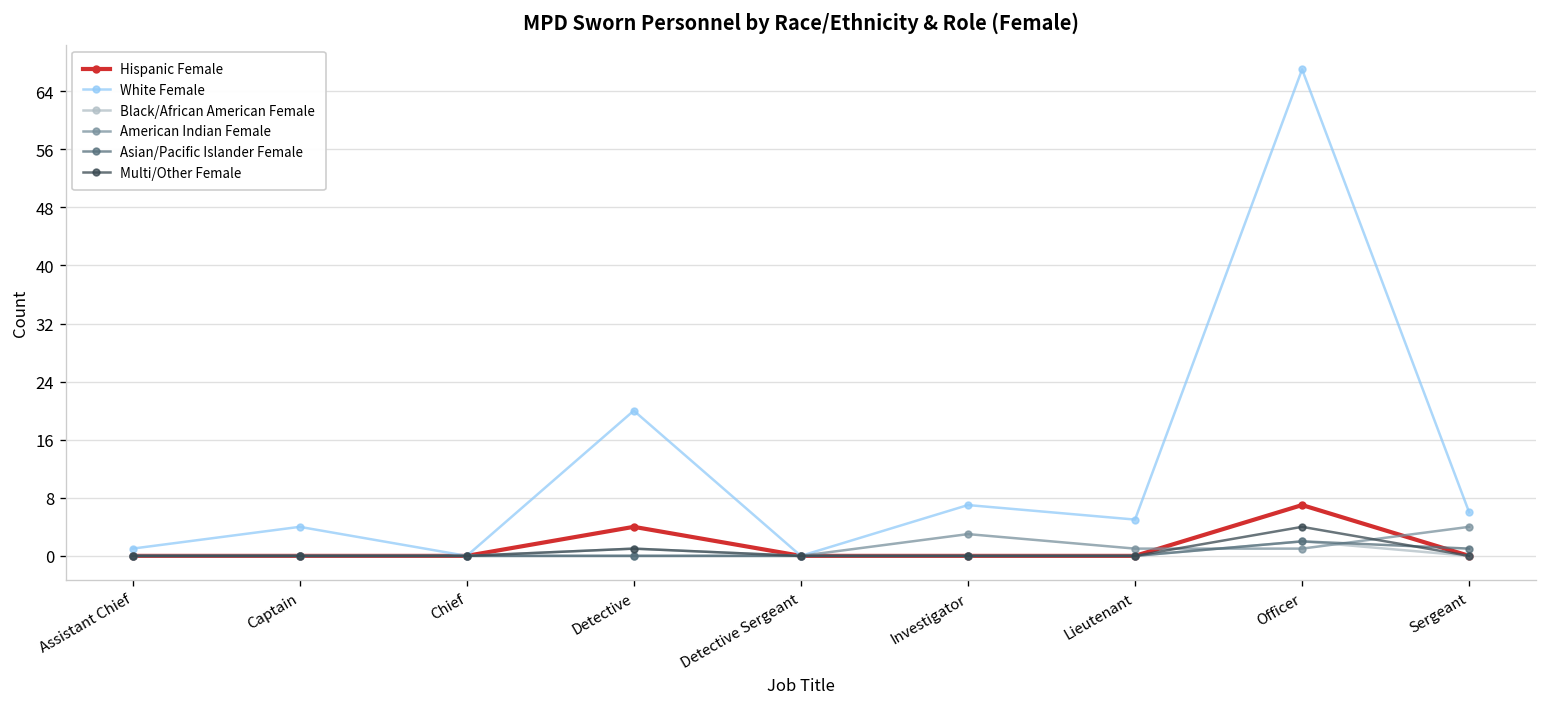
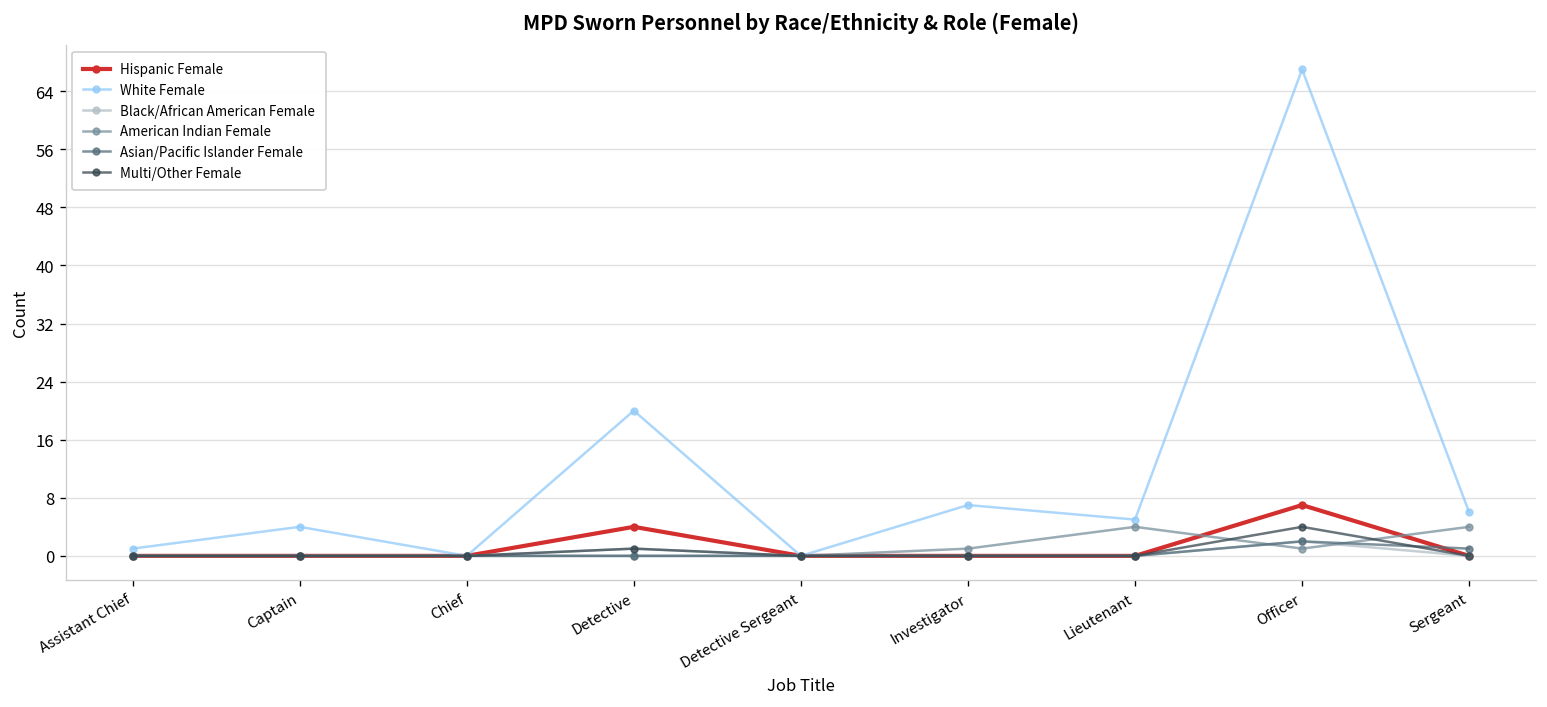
American Indian Female, Investigator: 3 -> 1
American Indian Female, Lieutenant: 1 -> 4
